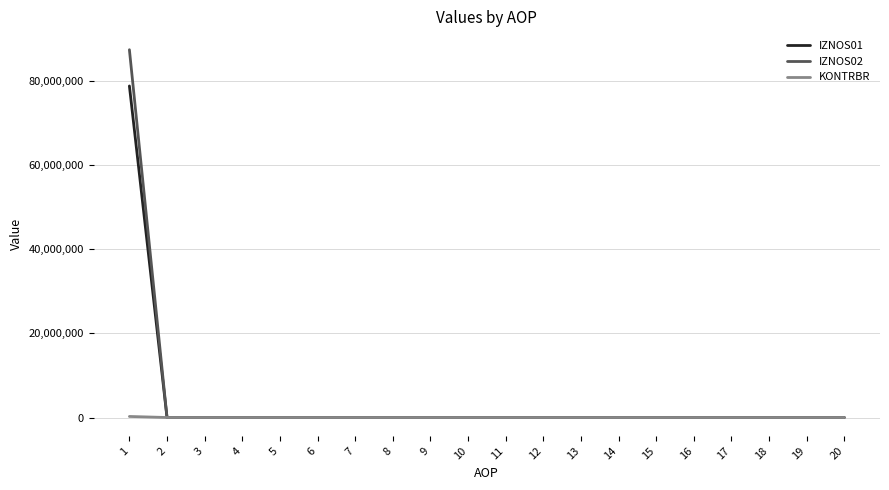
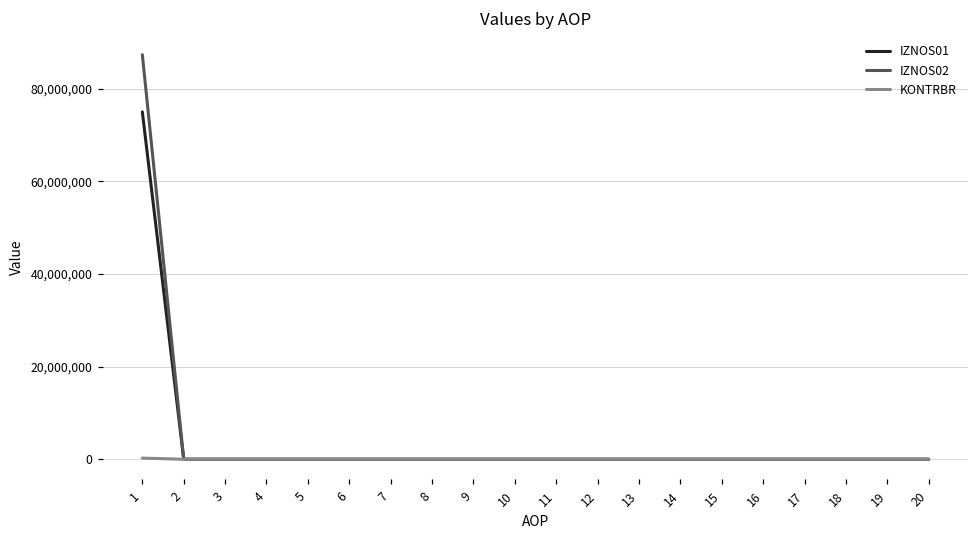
IZNOS01, 1: 79,000,000 -> 75,000,000
